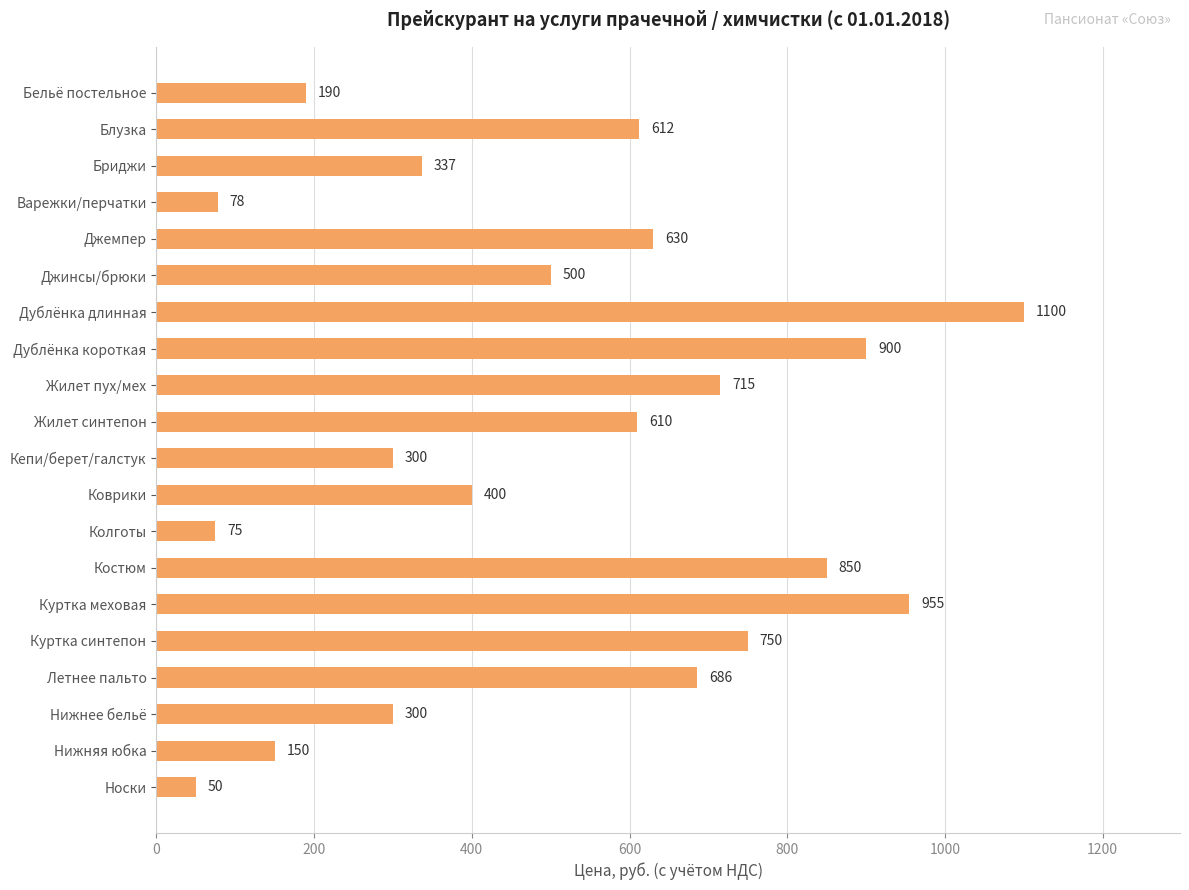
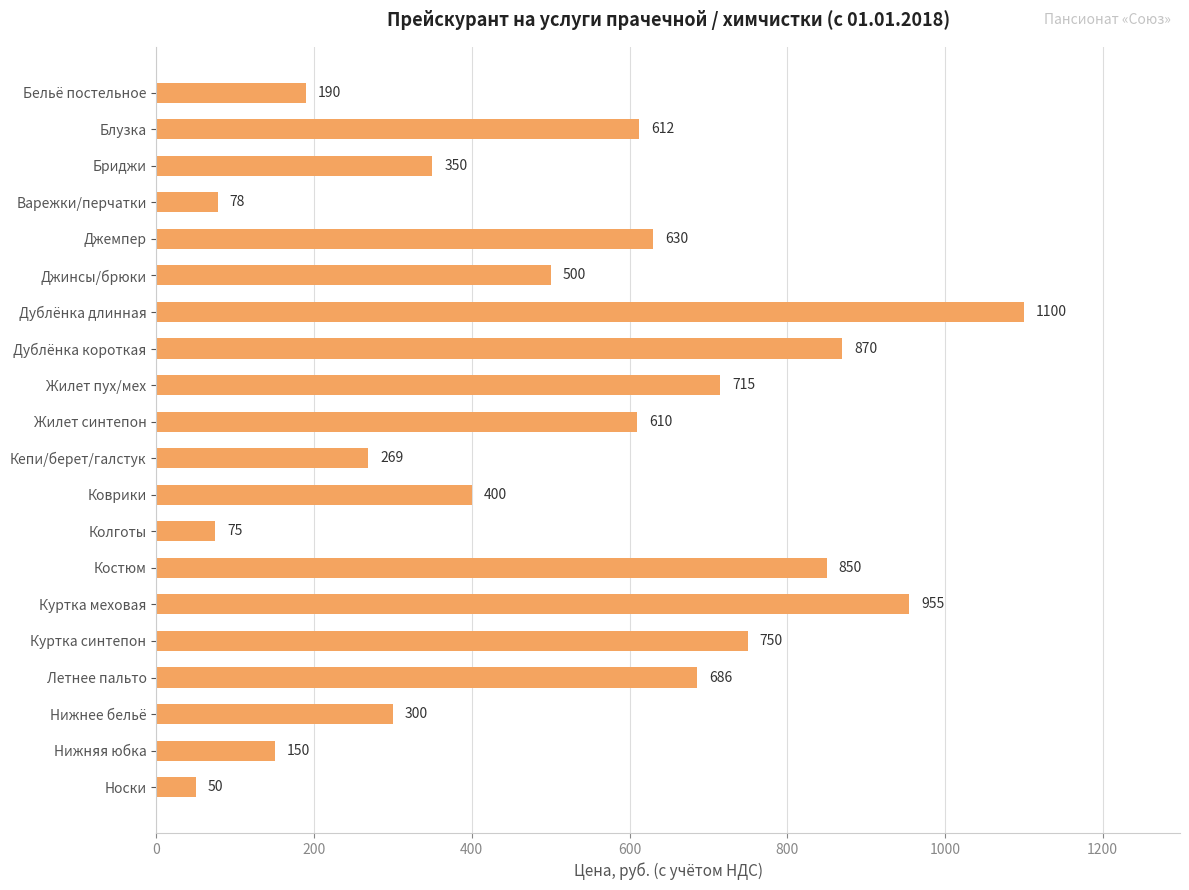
Бриджи: 337 -> 350
Дублёнка короткая: 900 -> 870
Кепи/берет/галстук: 300 -> 269
